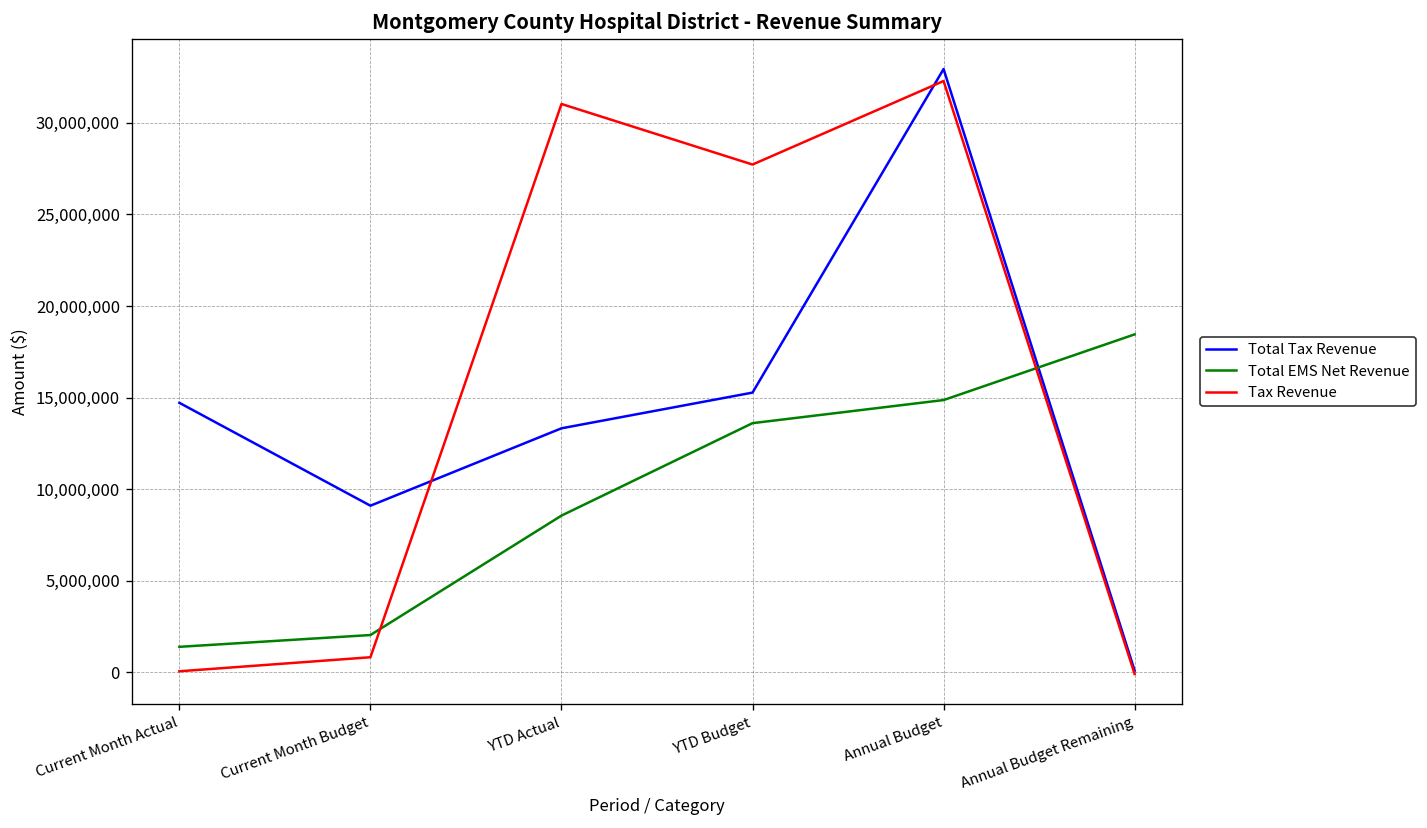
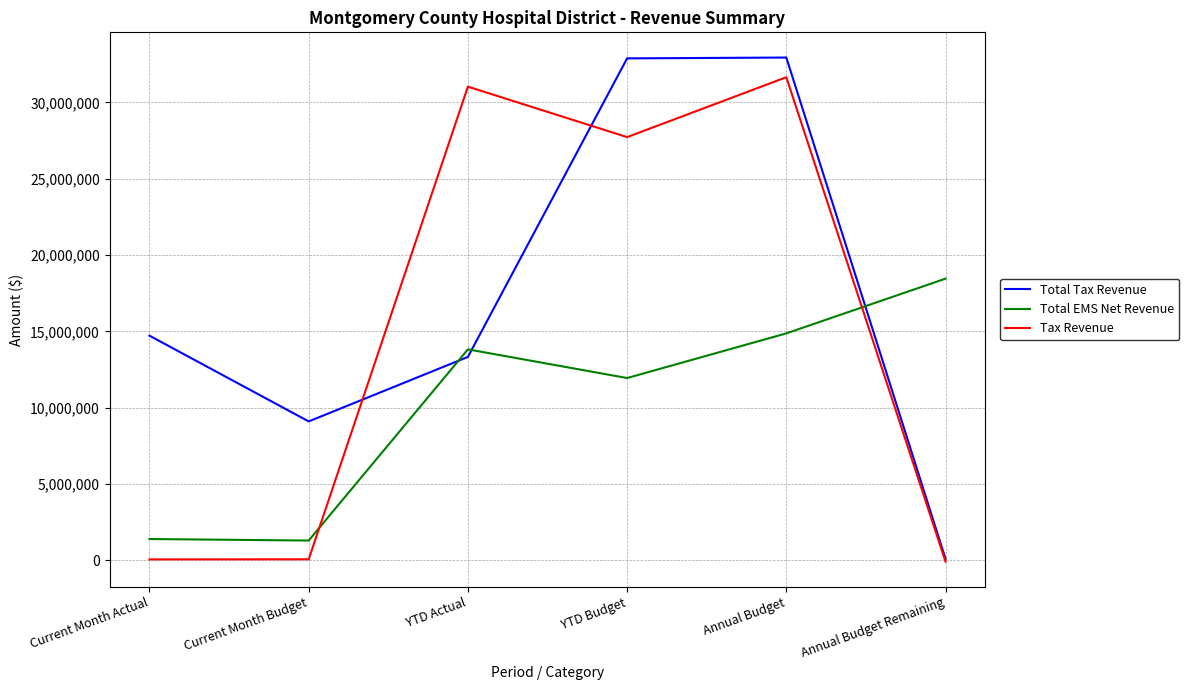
Total EMS Net Revenue, Current Month Budget: 2,000,000 -> 1,300,000
Tax Revenue, Current Month Budget: 800,000 -> 100,000
Total EMS Net Revenue, YTD Actual: 8,600,000 -> 13,800,000
Total Tax Revenue, YTD Budget: 15,300,000 -> 32,900,000
Total EMS Net Revenue, YTD Budget: 13,600,000 -> 11,900,000
Tax Revenue, Annual Budget: 32,300,000 -> 31,600,000
